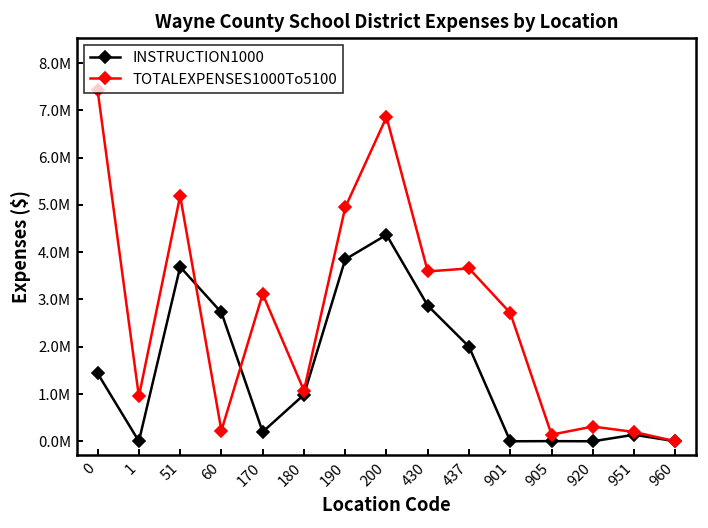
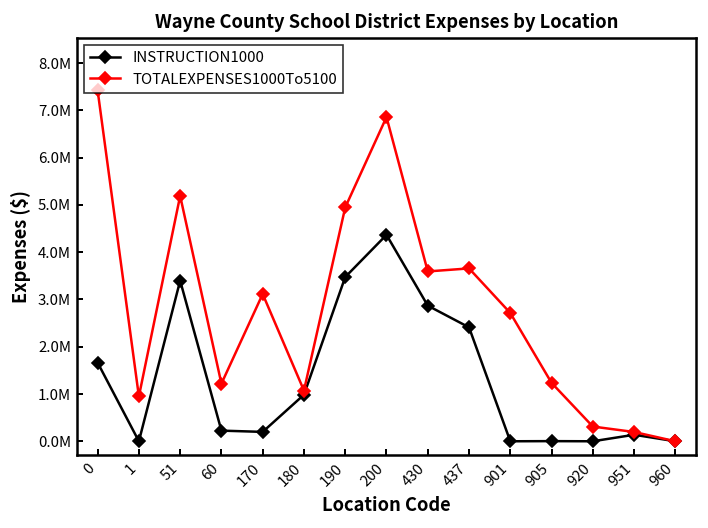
INSTRUCTION1000, 0: 1400000 -> 1700000
INSTRUCTION1000, 51: 3700000 -> 3400000
INSTRUCTION1000, 60: 2700000 -> 200000
TOTALEXPENSES1000To5100, 60: 200000 -> 1200000
INSTRUCTION1000, 190: 3800000 -> 3500000
INSTRUCTION1000, 437: 2000000 -> 2400000
TOTALEXPENSES1000To5100, 905: 100000 -> 1200000
